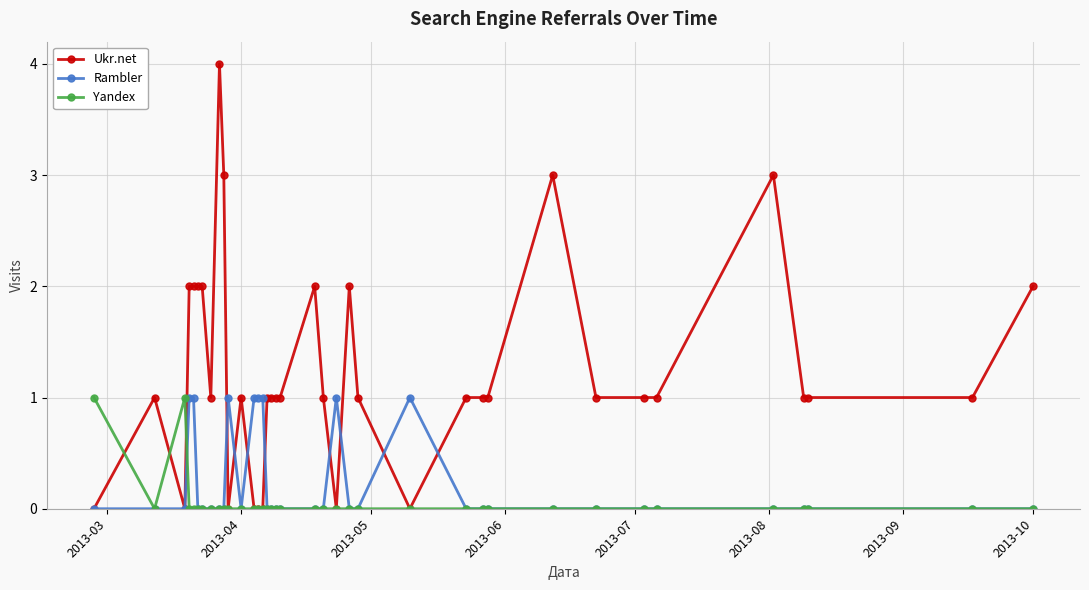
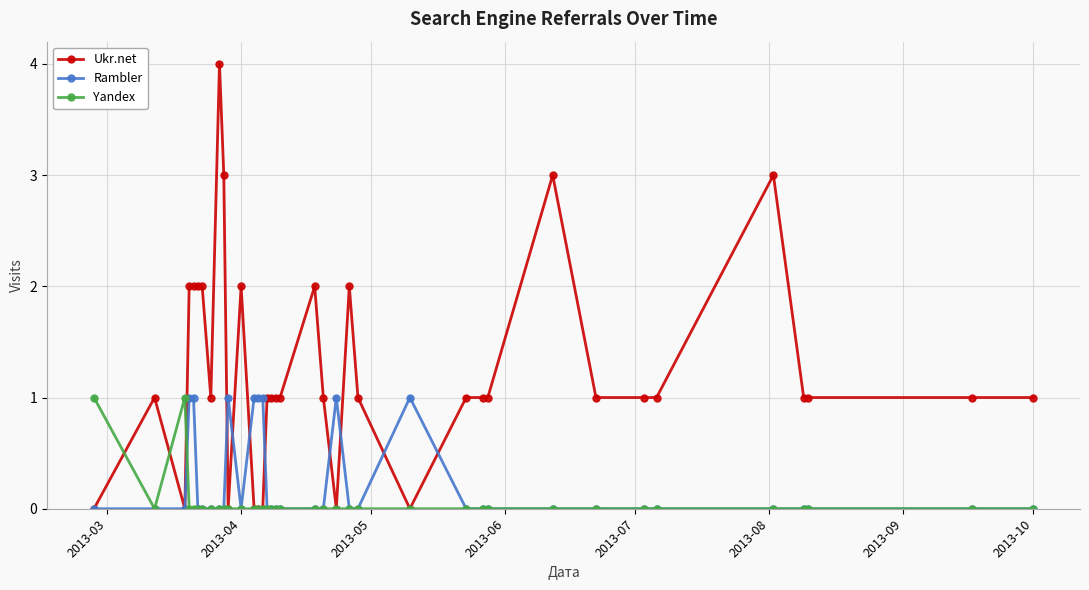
Ukr.net, 2013-04: 1 -> 2
Ukr.net, 2013-10: 2 -> 1
